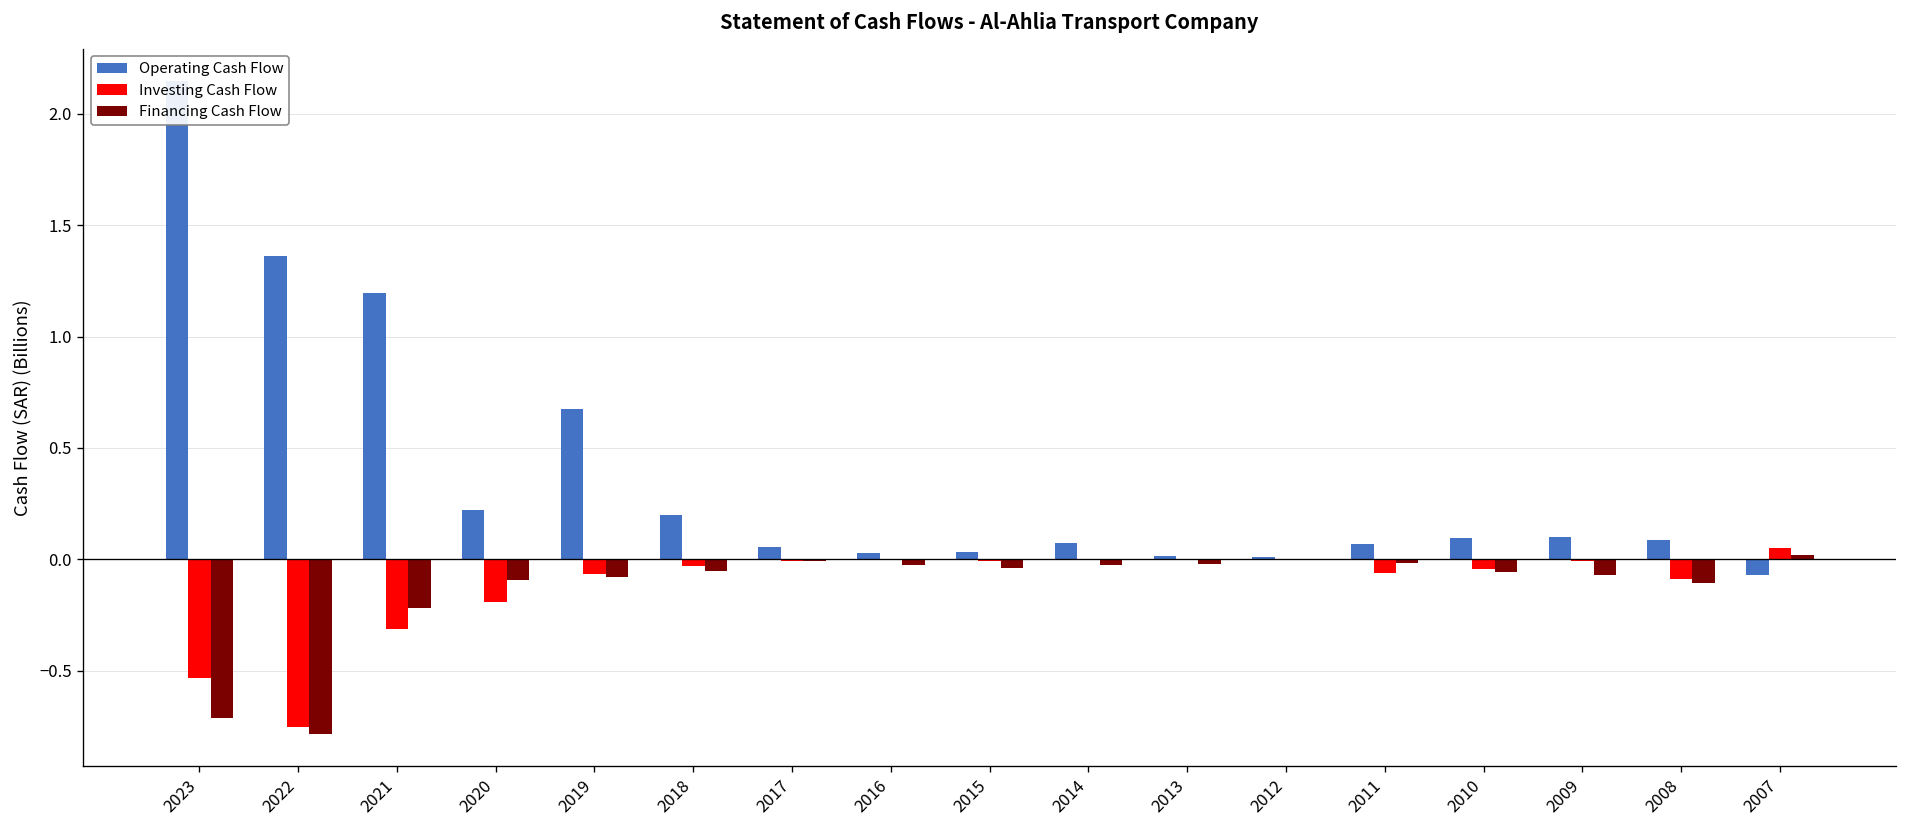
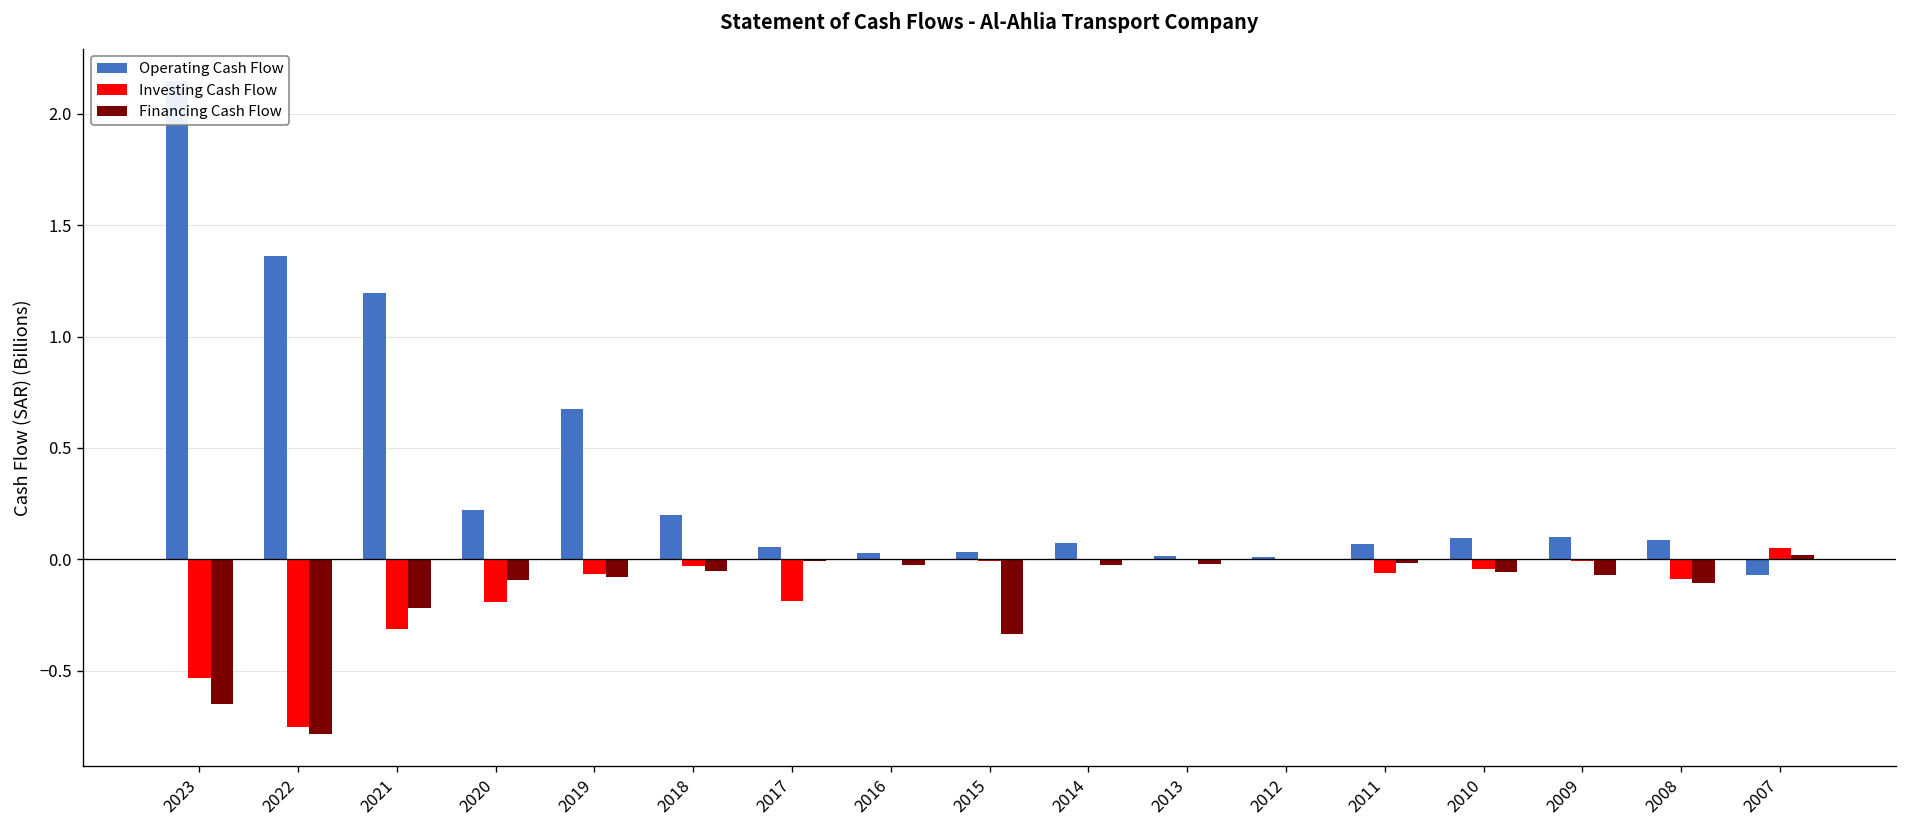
Financing Cash Flow, 2023: -0.71 -> -0.65
Investing Cash Flow, 2017: -0.01 -> -0.19
Financing Cash Flow, 2015: -0.04 -> -0.34
